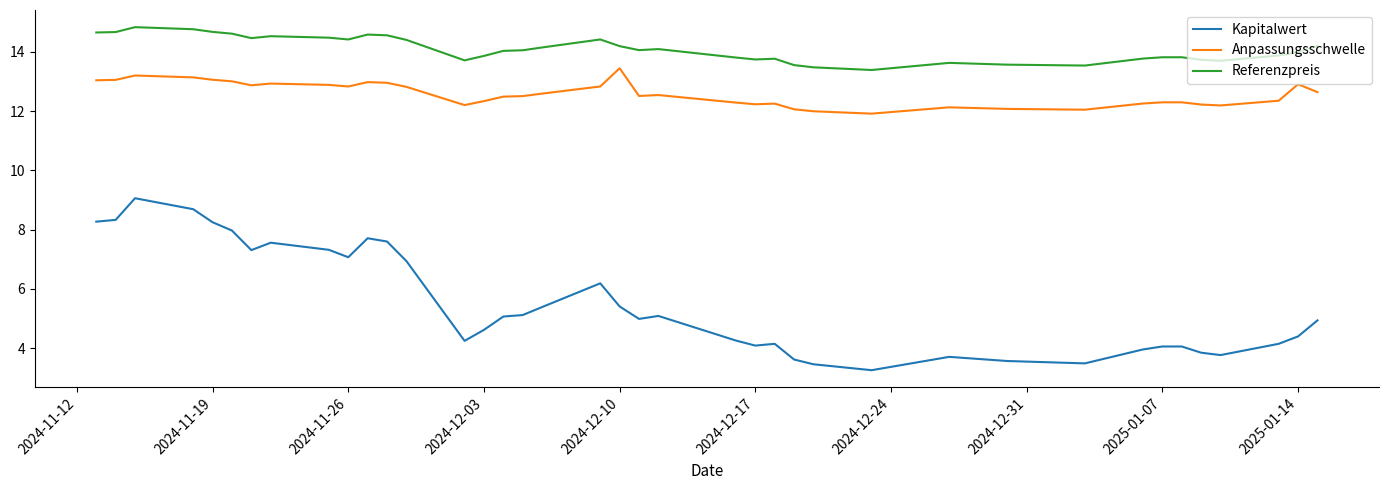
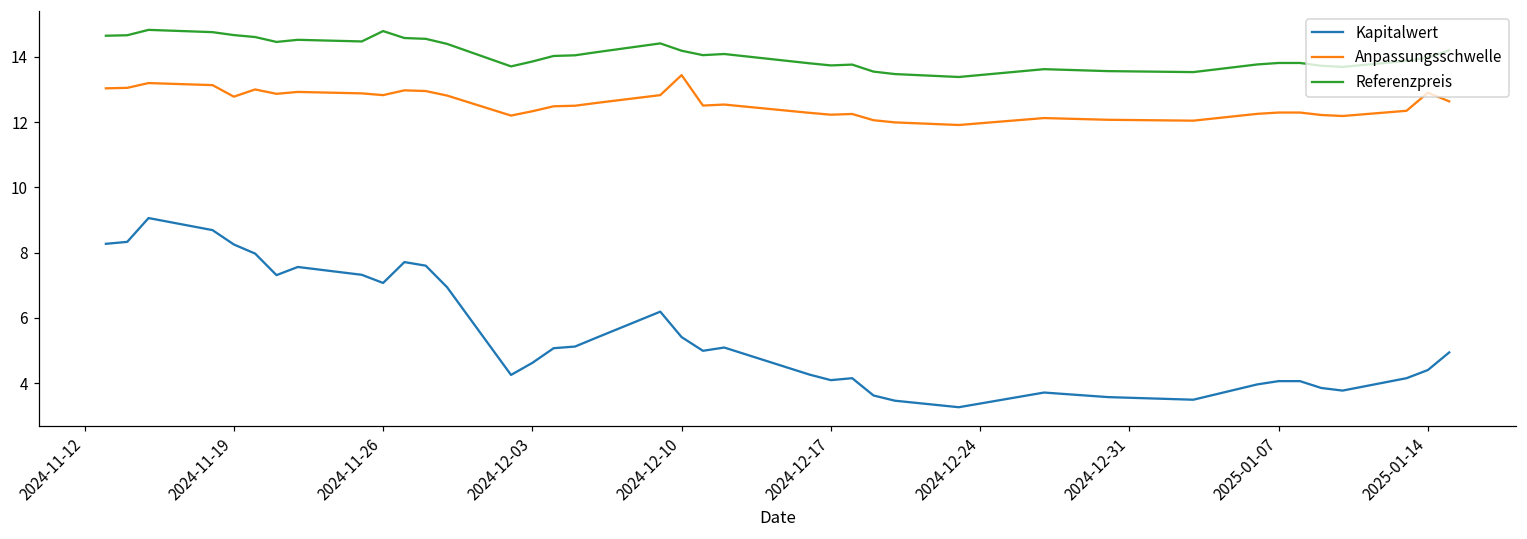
Anpassungsschwelle, 2024-11-19: 13.1 -> 12.8
Referenzpreis, 2024-11-26: 14.4 -> 14.8
